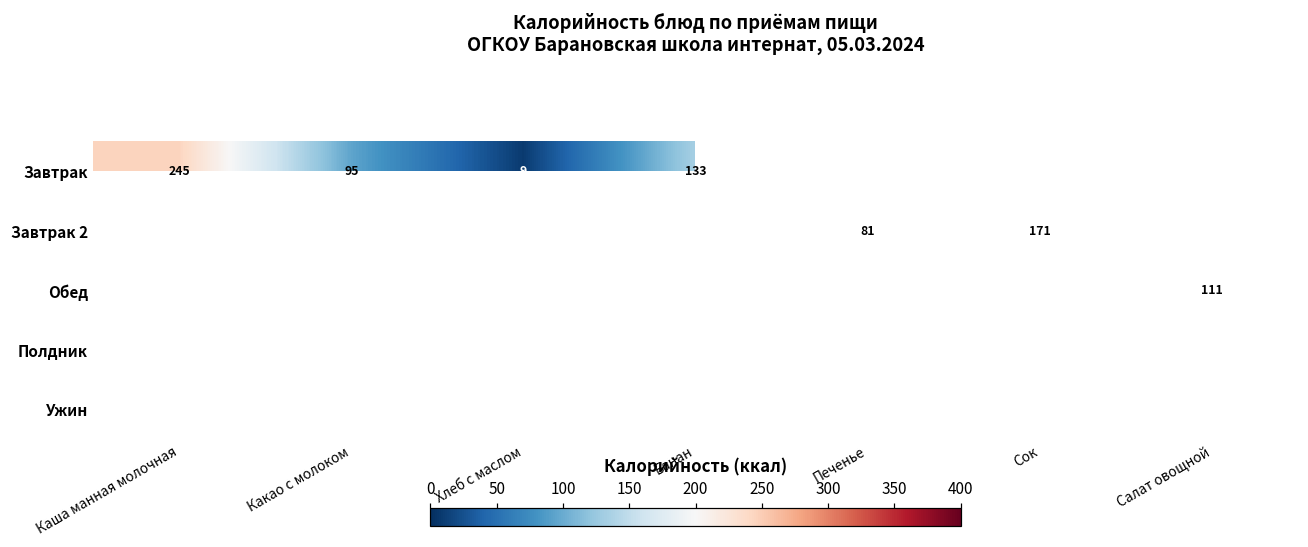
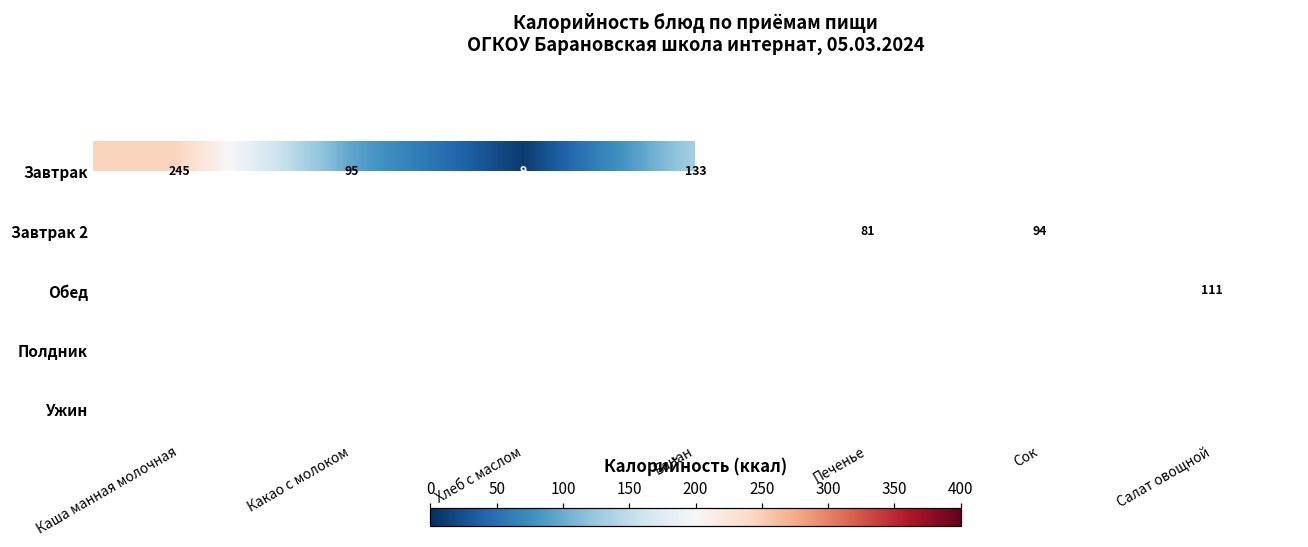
Завтрак 2, Сок: 171 -> 94
